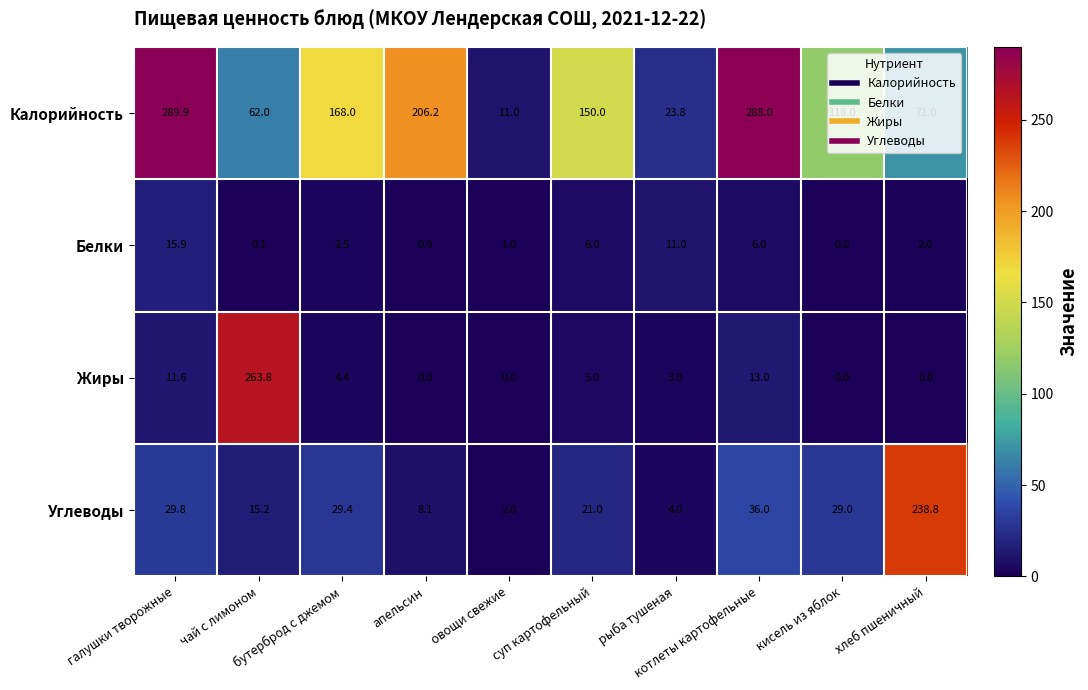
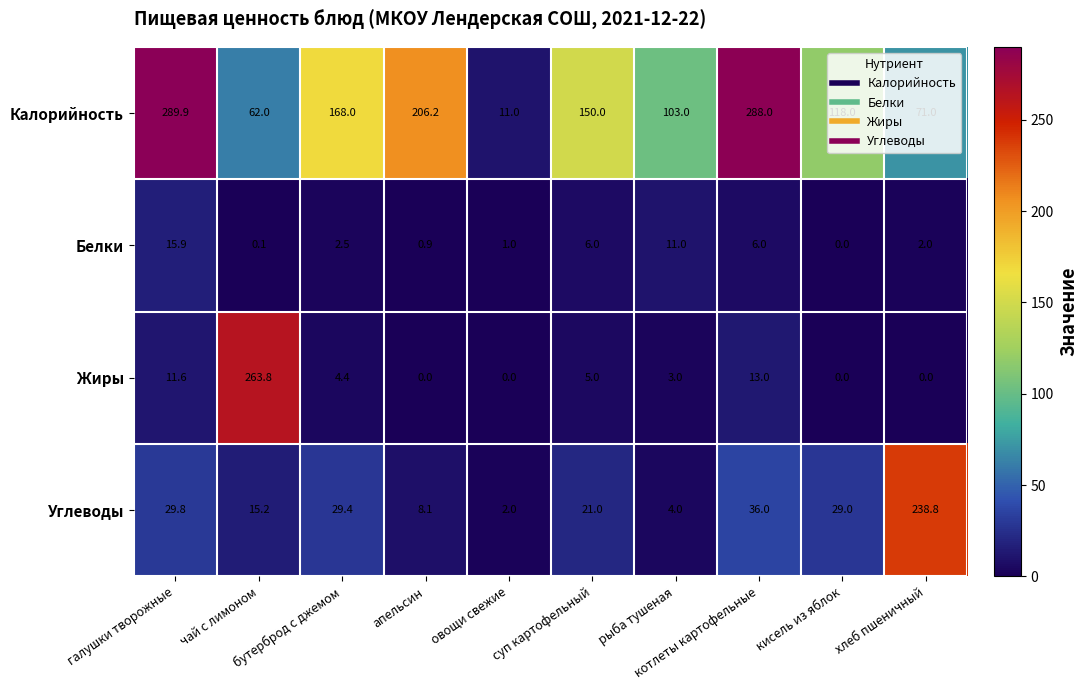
Калорийность, рыба тушеная: 23.8 -> 103.0
